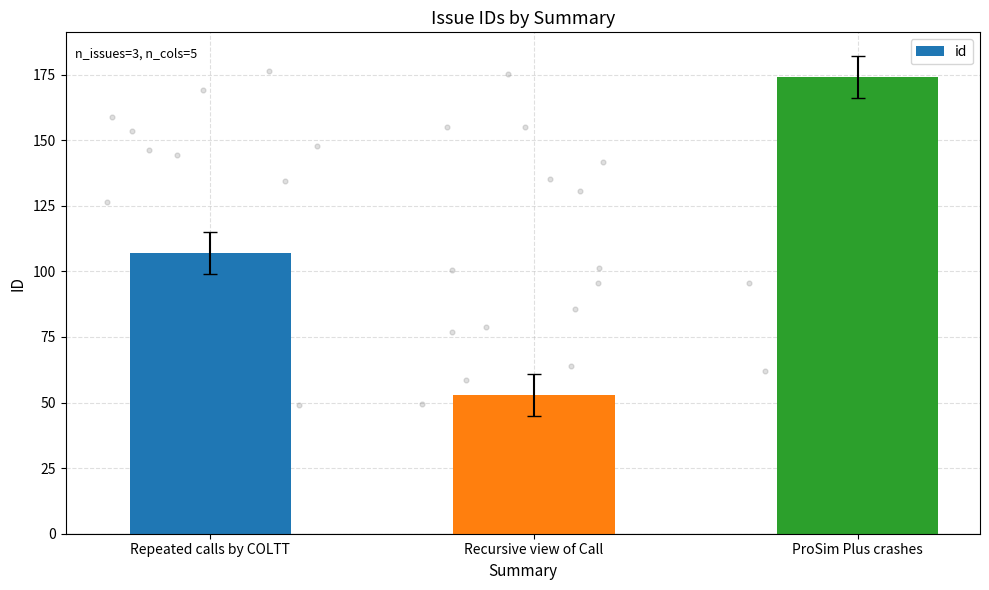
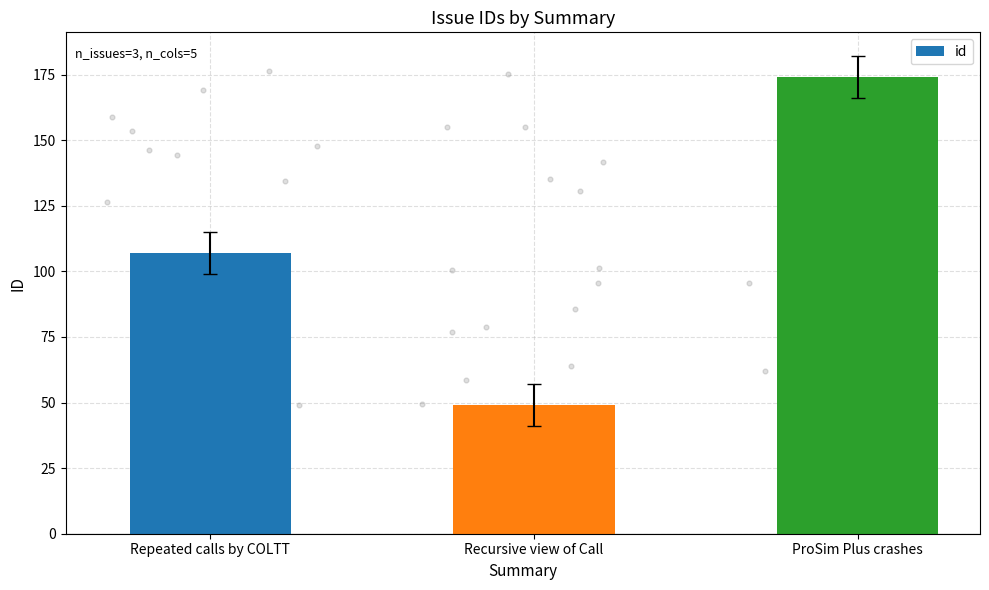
id, Recursive view of Call: 53 -> 49
